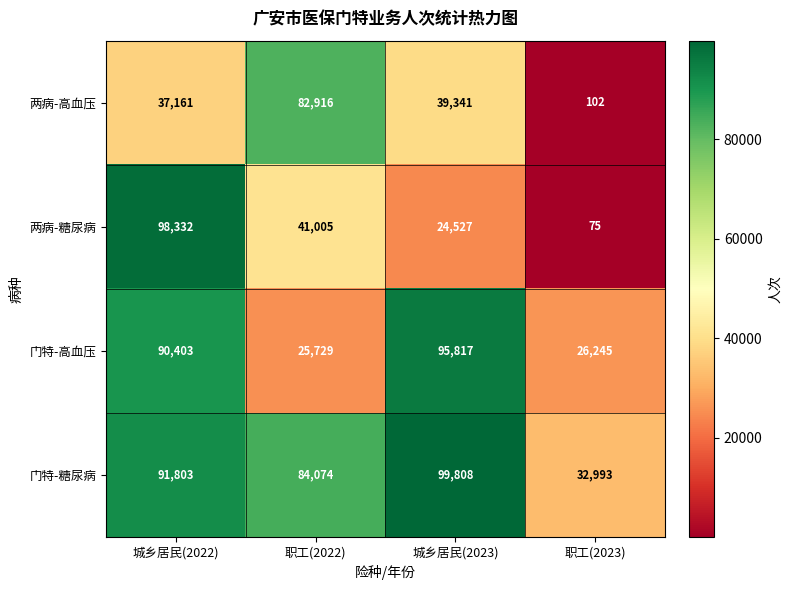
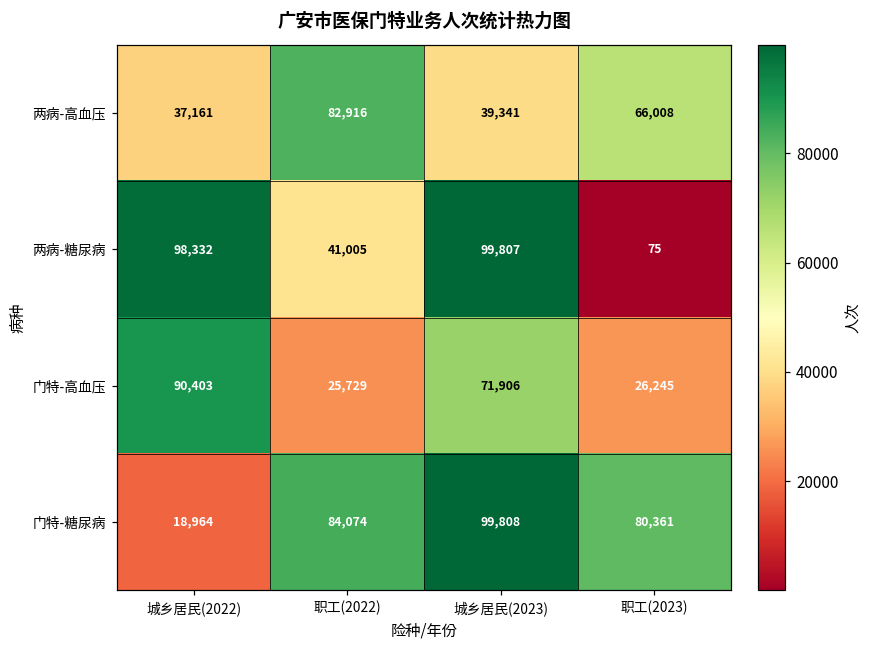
两病-高血压, 职工(2023): 102 -> 66,008
两病-糖尿病, 城乡居民(2023): 24,527 -> 99,807
门特-高血压, 城乡居民(2023): 95,817 -> 71,906
门特-糖尿病, 城乡居民(2022): 91,803 -> 18,964
门特-糖尿病, 职工(2023): 32,993 -> 80,361
